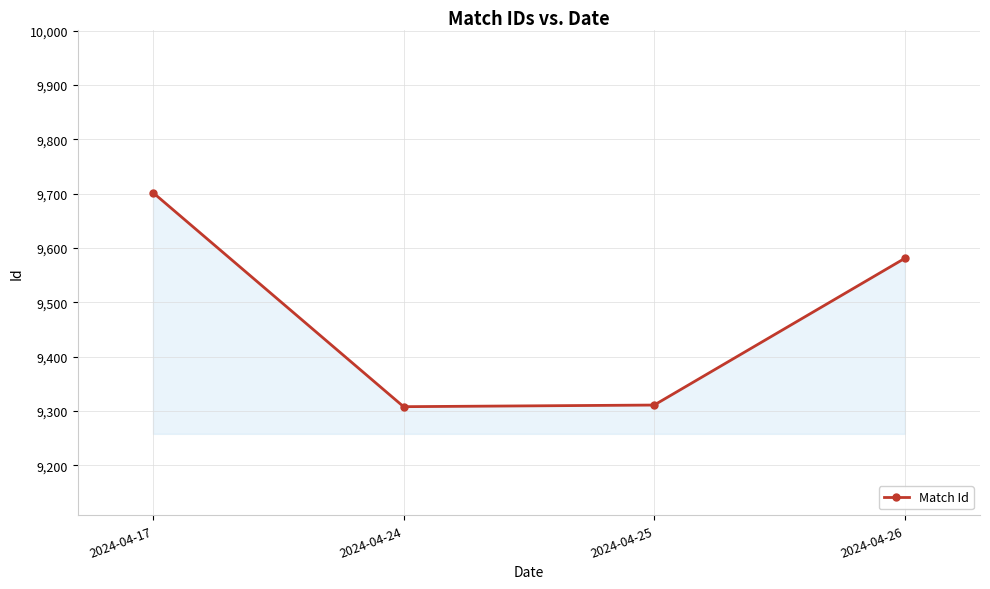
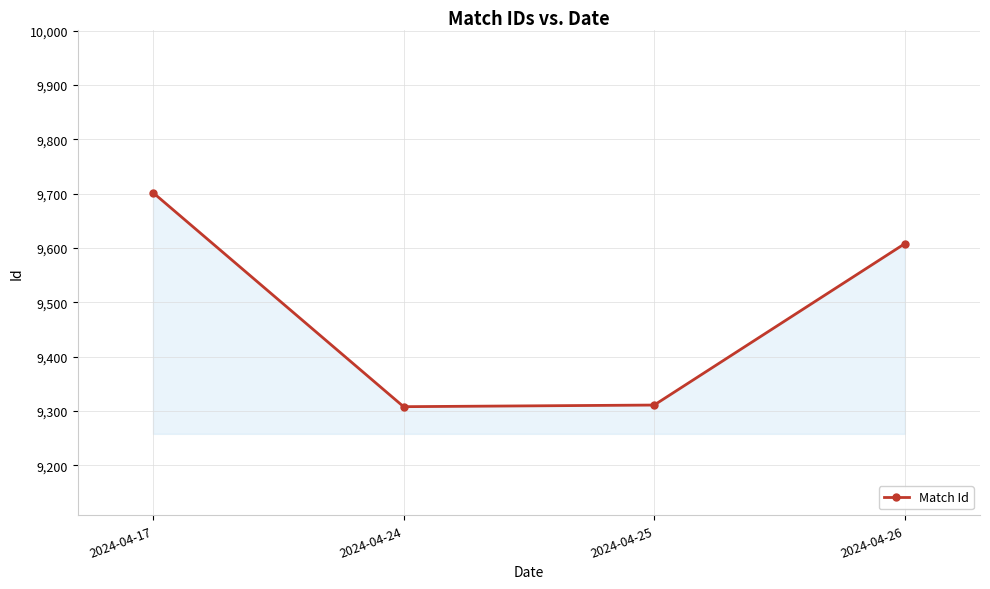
2024-04-26: 9,580 -> 9,610
